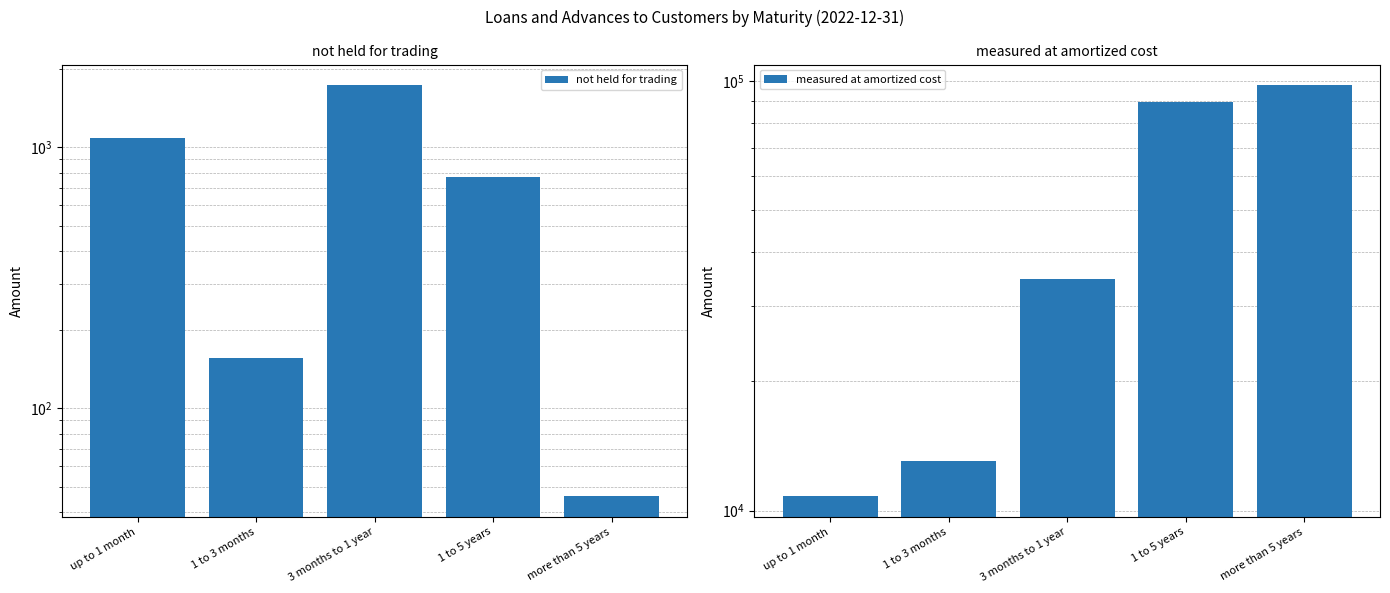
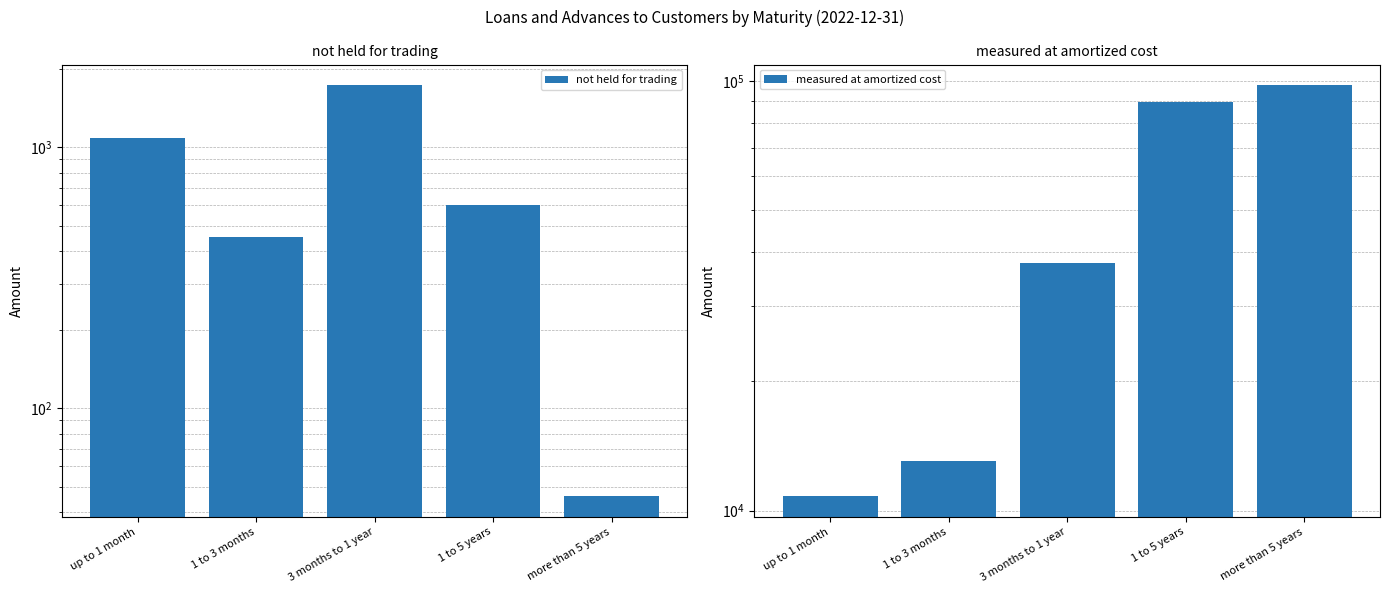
not held for trading, 1 to 3 months: 160 -> 450
not held for trading, 1 to 5 years: 770 -> 600
measured at amortized cost, 3 months to 1 year: 35000 -> 38000
